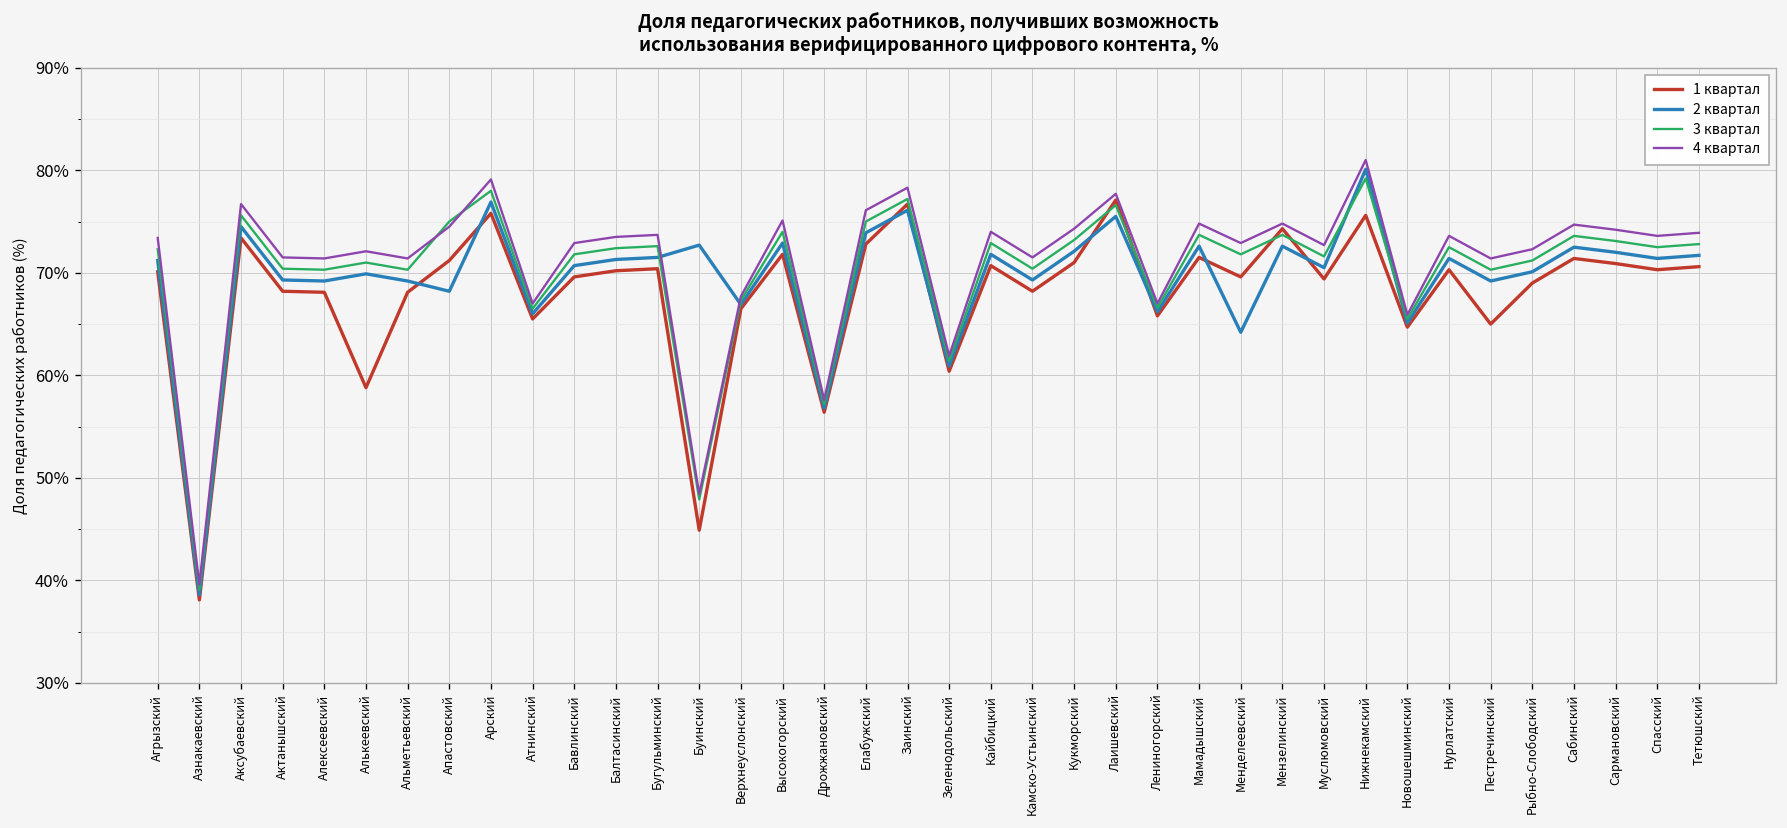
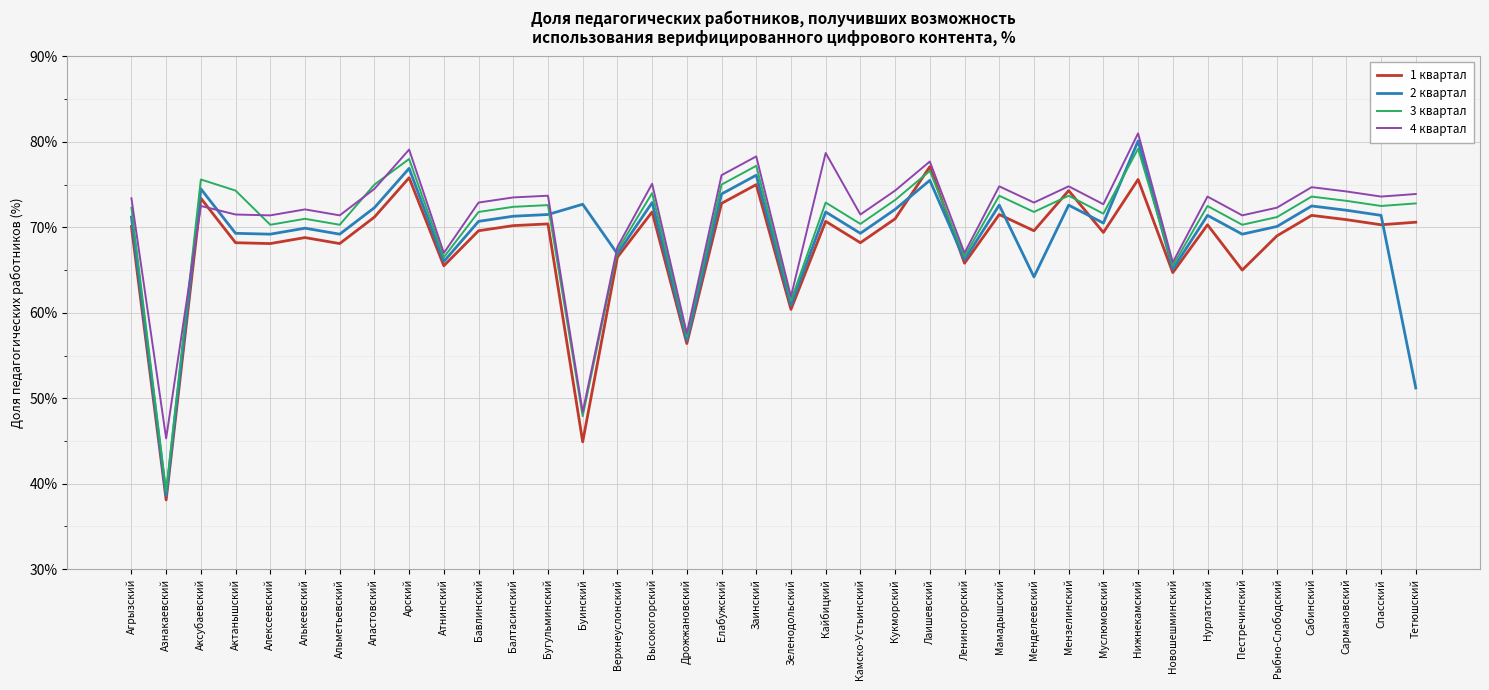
4 квартал, Азнакаевский: 40% -> 45%
4 квартал, Аксубаевский: 77% -> 73%
3 квартал, Актанышский: 70% -> 74%
1 квартал, Алькеевский: 59% -> 69%
2 квартал, Апастовский: 68% -> 72%
1 квартал, Заинский: 77% -> 75%
4 квартал, Кайбицкий: 74% -> 79%
2 квартал, Тетюшский: 72% -> 51%
